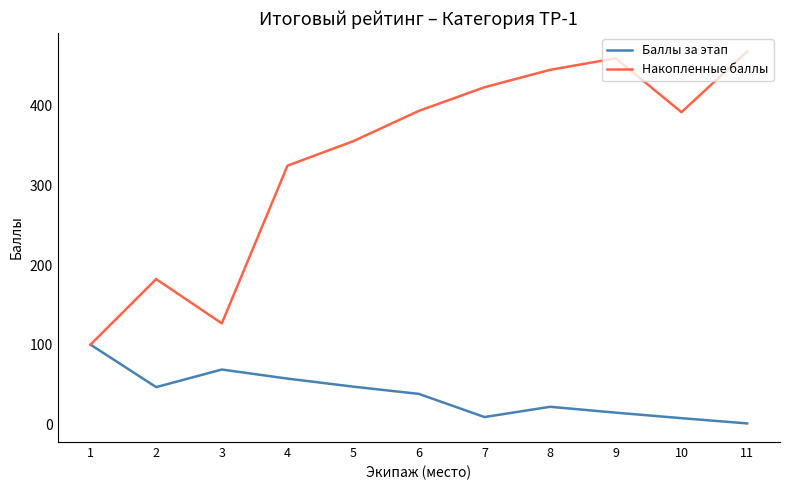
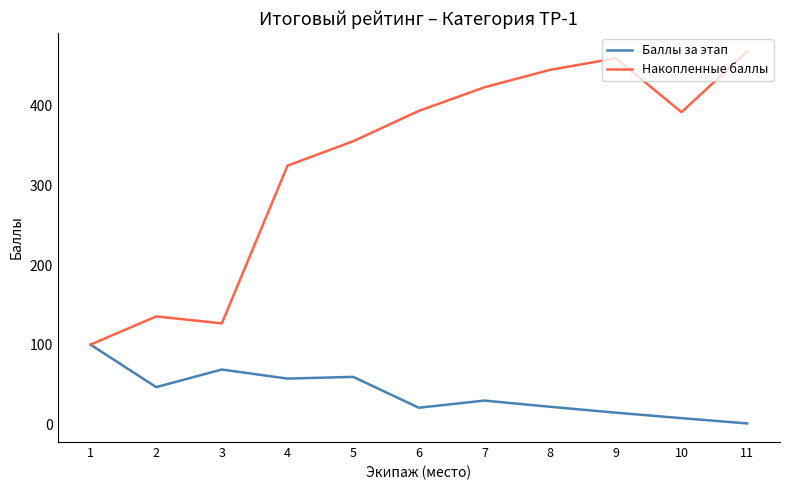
Накопленные баллы, 2: 180 -> 140
Баллы за этап, 5: 50 -> 60
Баллы за этап, 6: 40 -> 20
Баллы за этап, 7: 10 -> 30
